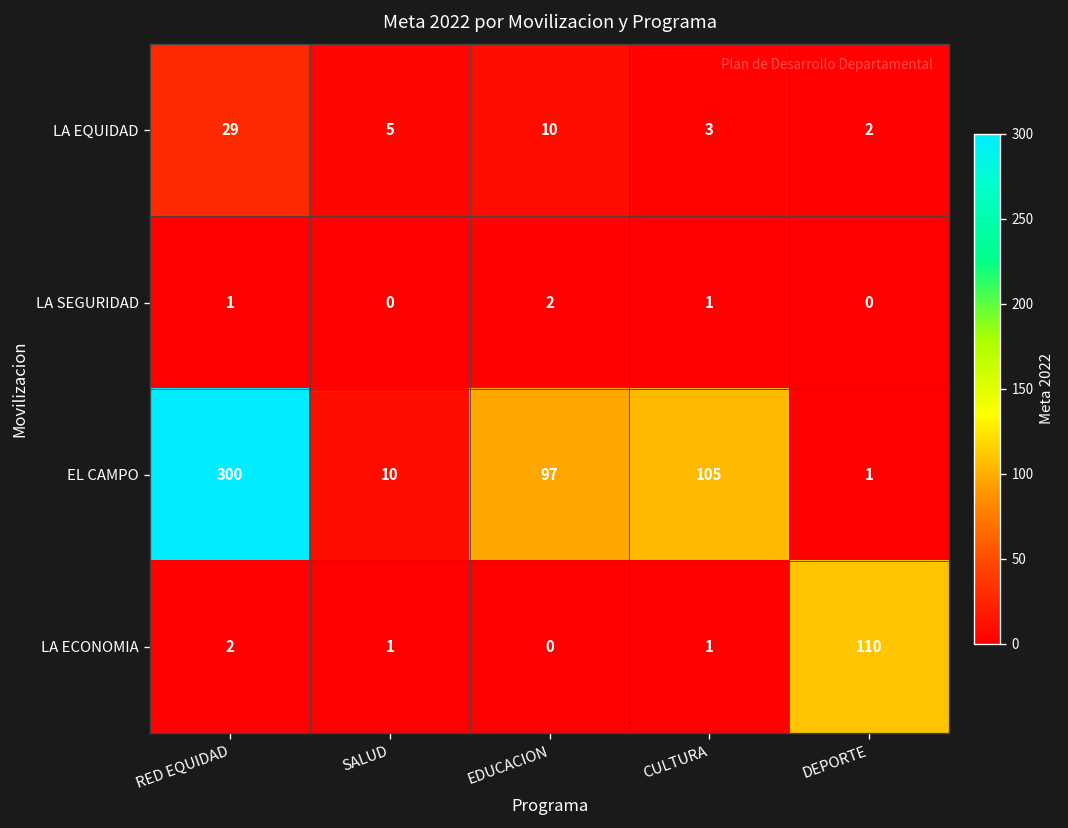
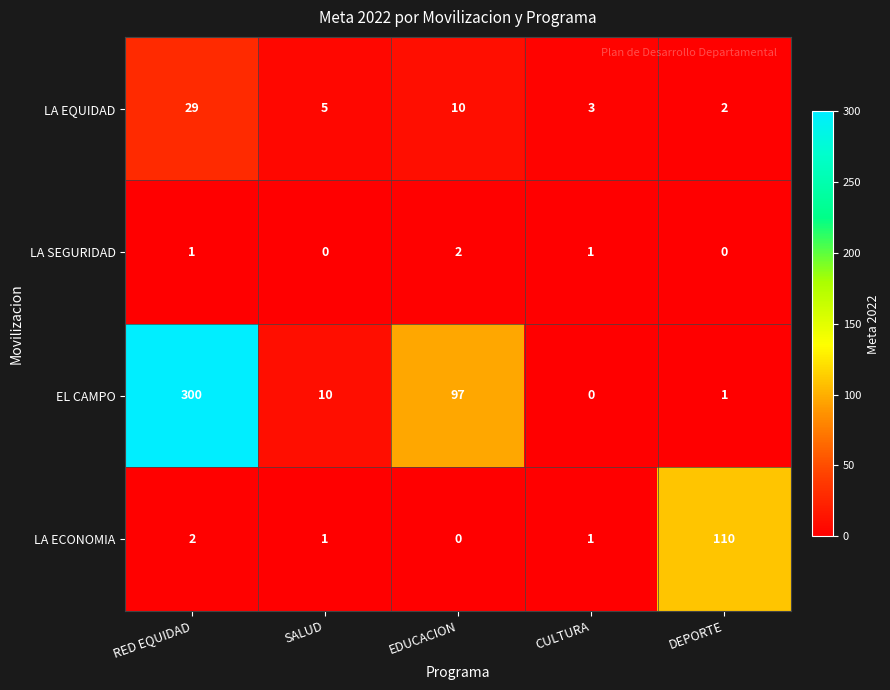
EL CAMPO, CULTURA: 105 -> 0
